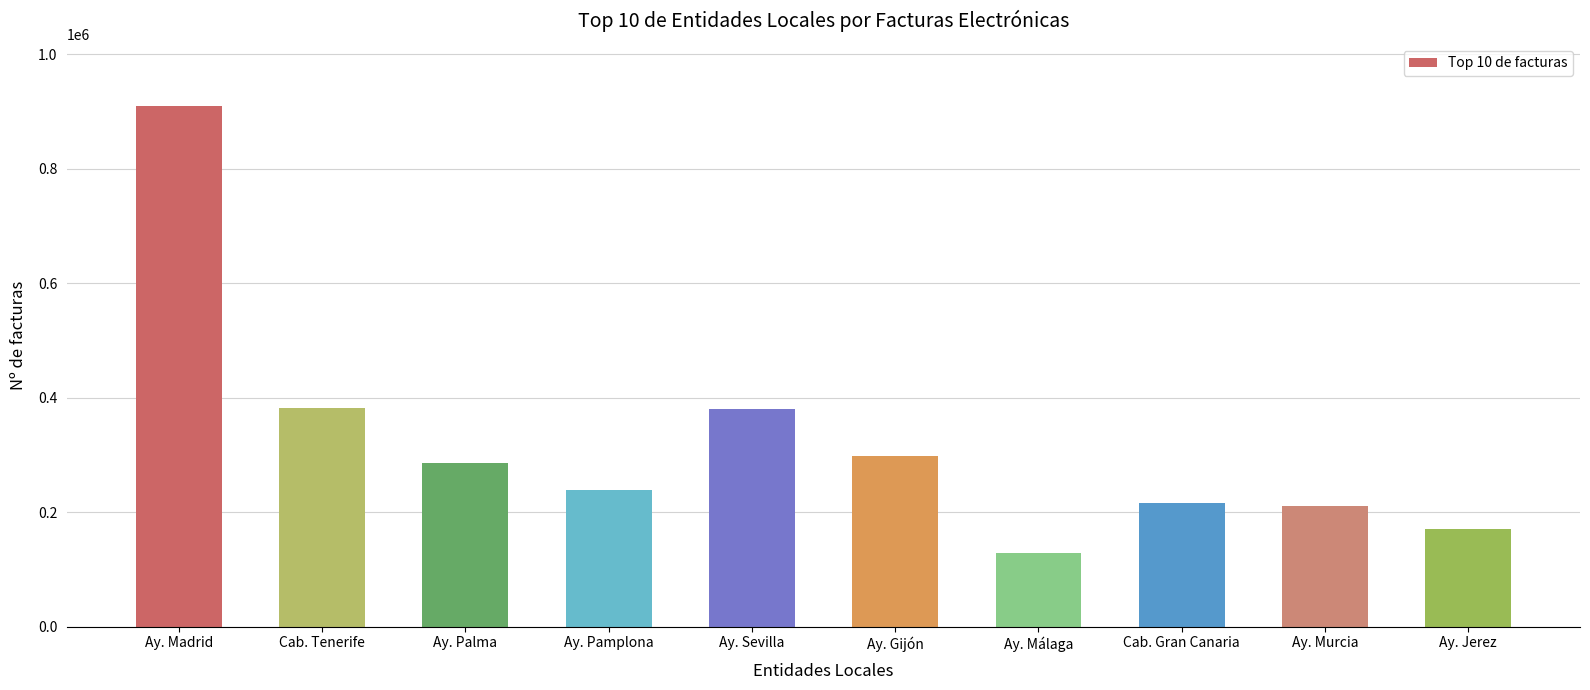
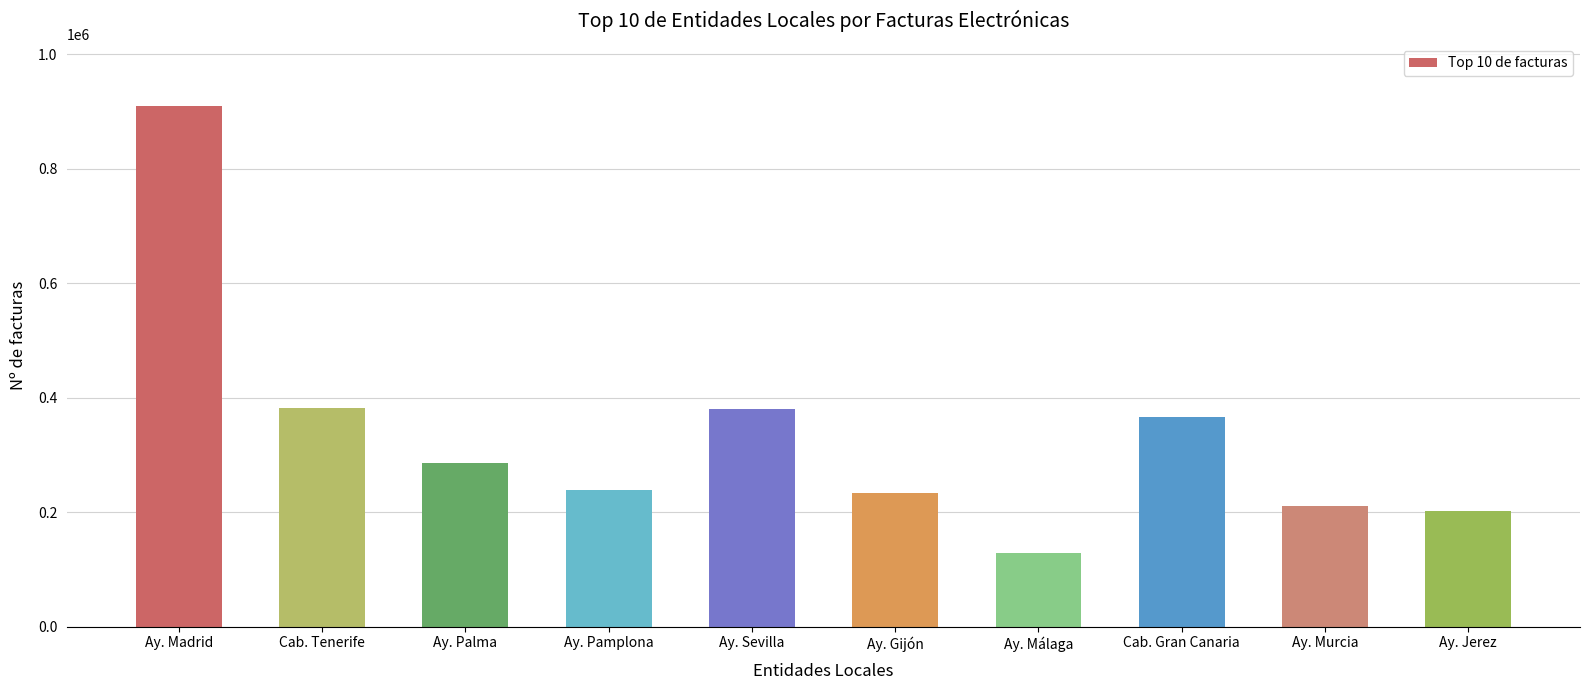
Ay. Gijón: 300000 -> 230000
Cab. Gran Canaria: 220000 -> 370000
Ay. Jerez: 170000 -> 200000
